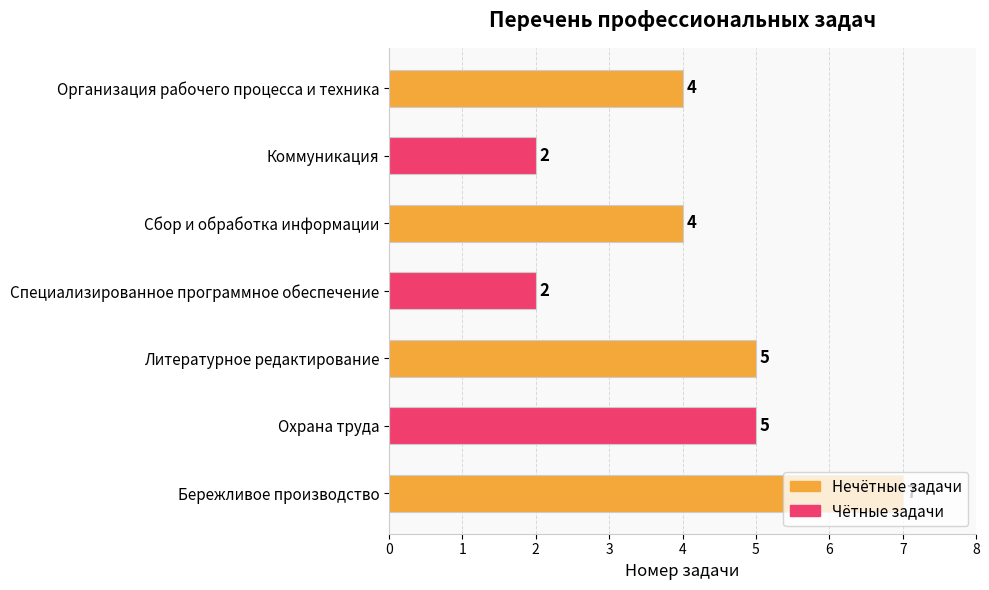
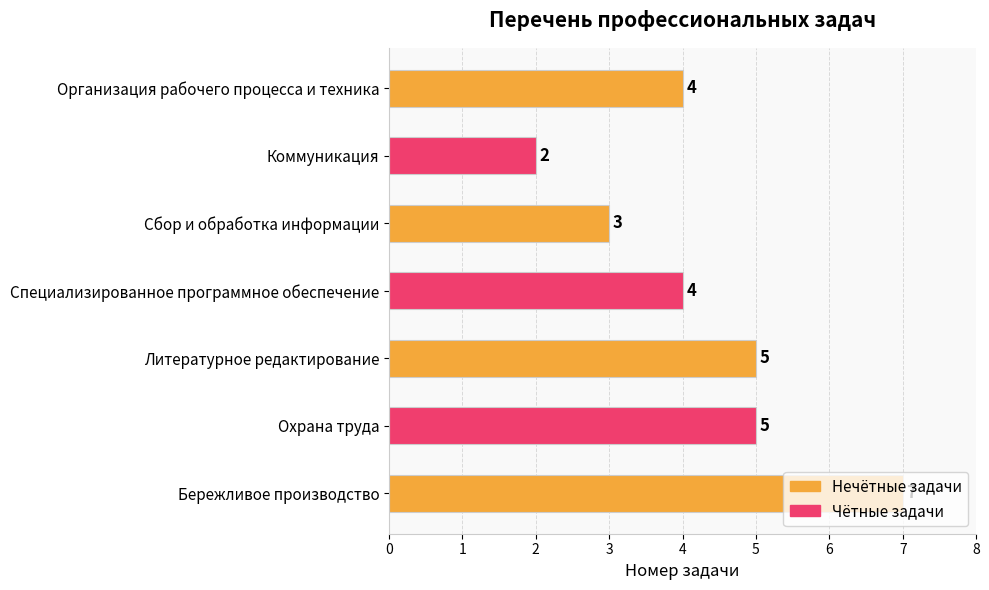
Сбор и обработка информации: 4 -> 3
Специализированное программное обеспечение: 2 -> 4
